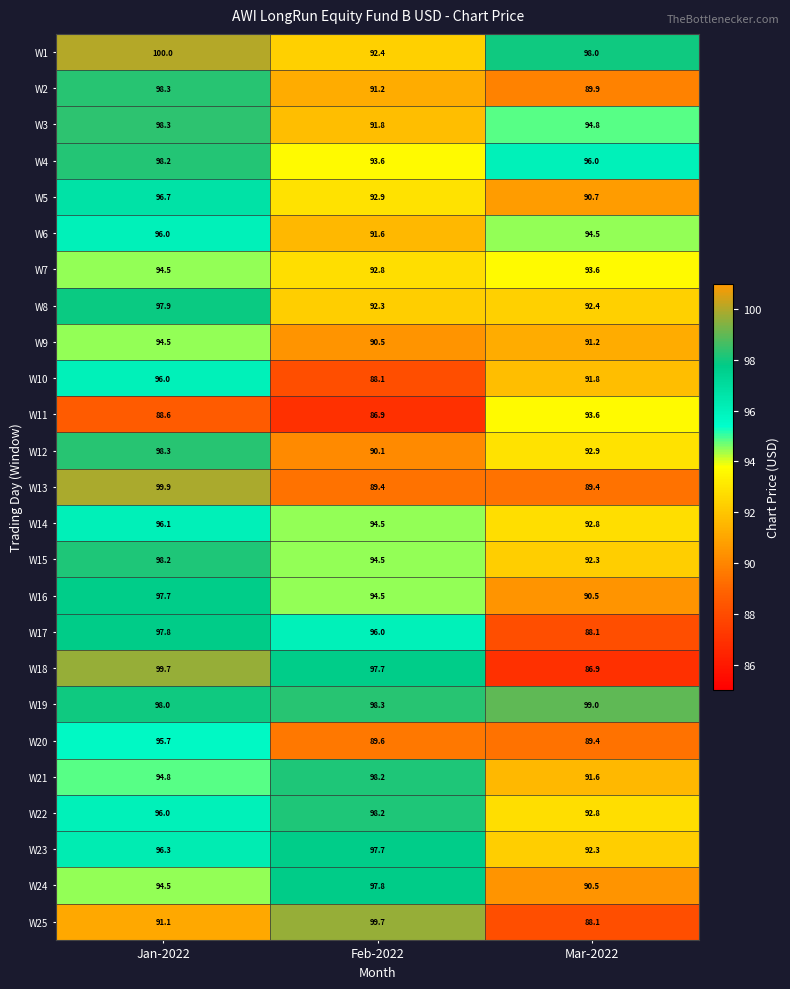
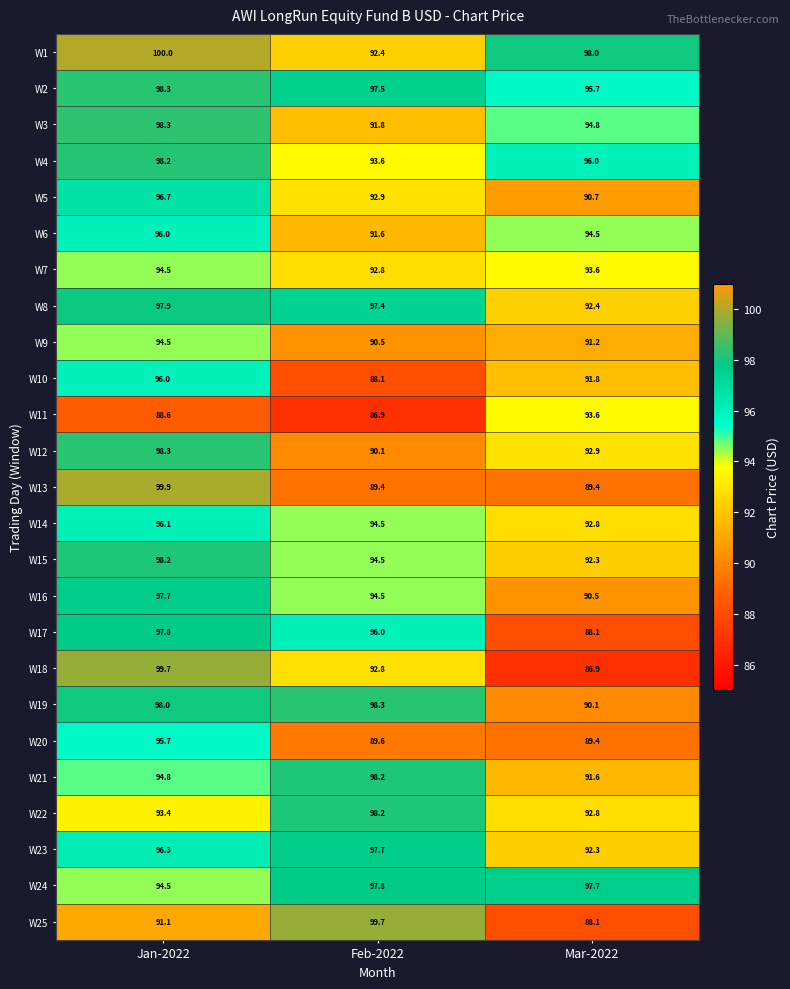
W2, Feb-2022: 91.2 -> 97.5
W2, Mar-2022: 89.9 -> 95.7
W8, Feb-2022: 92.3 -> 97.4
W18, Feb-2022: 97.7 -> 92.8
W19, Mar-2022: 99.0 -> 90.1
W22, Jan-2022: 96.0 -> 93.4
W24, Mar-2022: 90.5 -> 97.7
